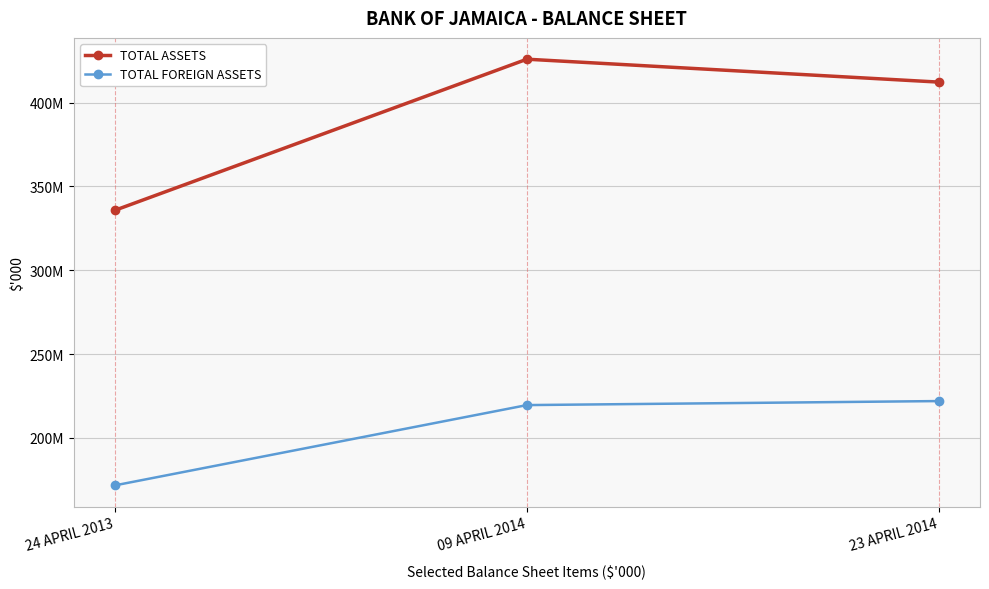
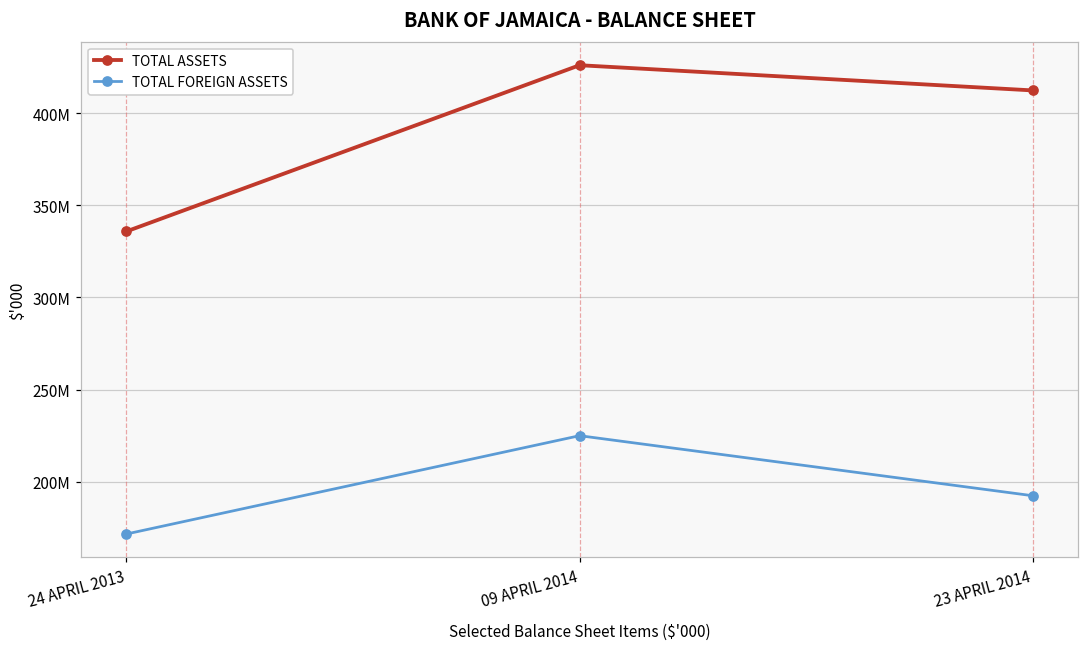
TOTAL FOREIGN ASSETS, 09 APRIL 2014: 220000000 -> 225000000
TOTAL FOREIGN ASSETS, 23 APRIL 2014: 222000000 -> 192000000
